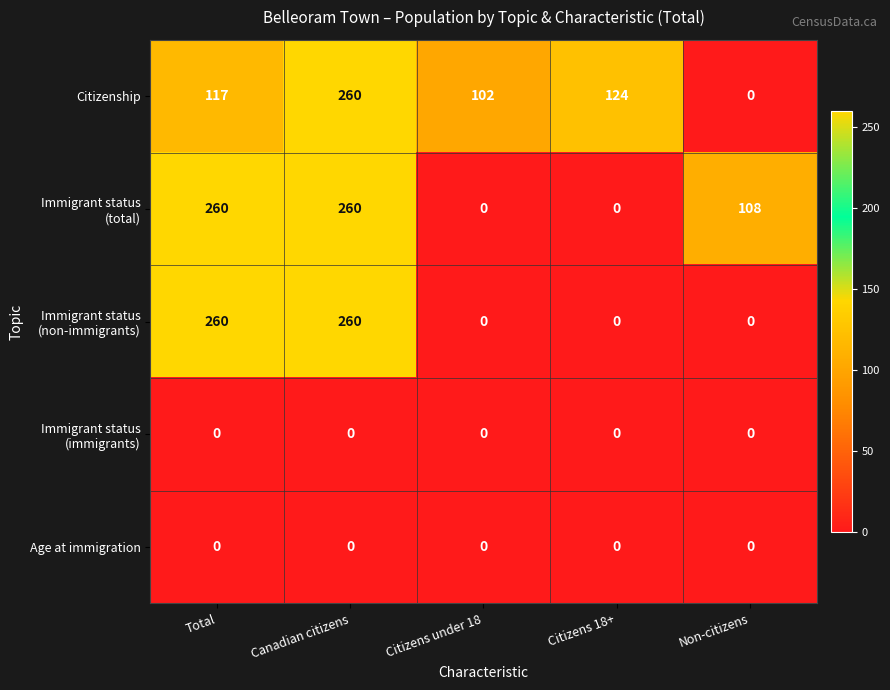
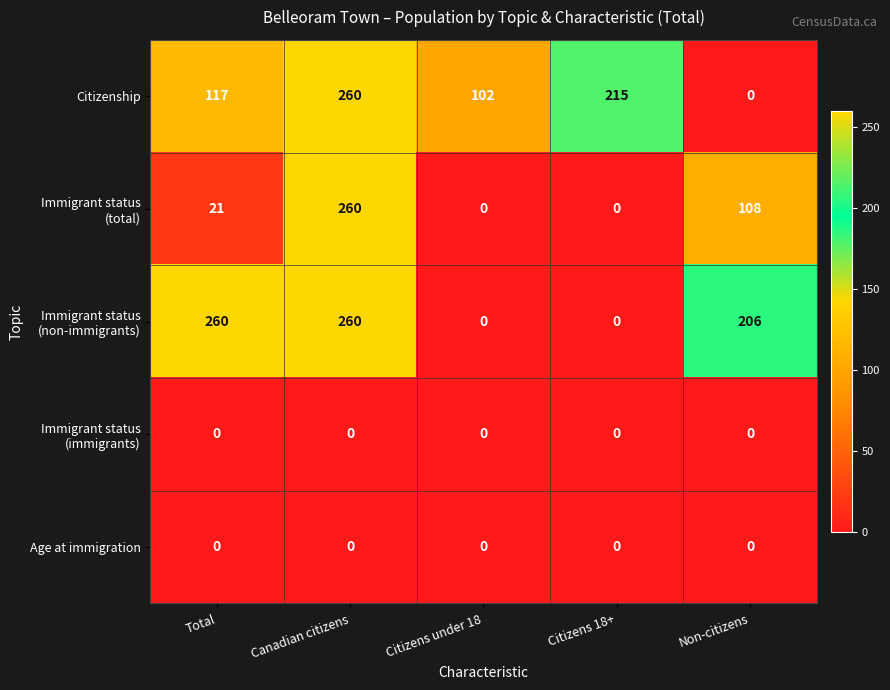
Citizenship, Citizens 18+: 124 -> 215
Immigrant status (total), Total: 260 -> 21
Immigrant status (non-immigrants), Non-citizens: 0 -> 206
